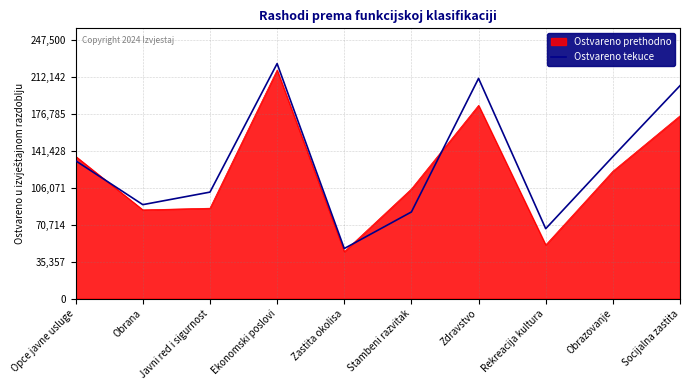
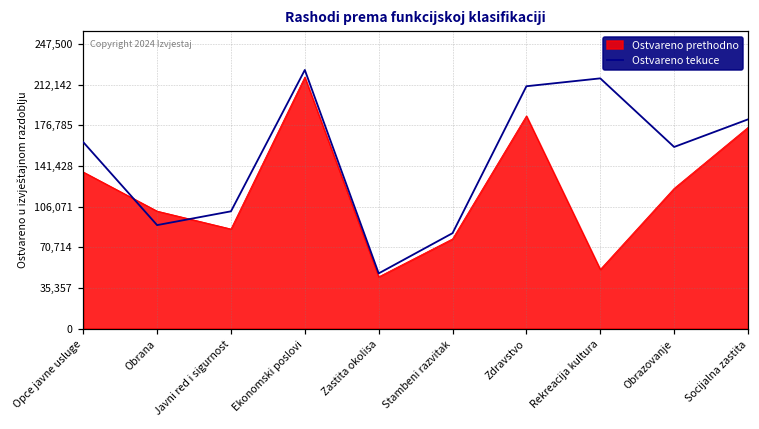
Ostvareno tekuce, Opce javne usluge: 132,000 -> 162,000
Ostvareno prethodno, Obrana: 85,000 -> 102,000
Ostvareno prethodno, Stambeni razvitak: 105,000 -> 78,000
Ostvareno tekuce, Rekreacija kultura: 67,000 -> 218,000
Ostvareno tekuce, Obrazovanje: 136,000 -> 158,000
Ostvareno tekuce, Socijalna zastita: 204,000 -> 182,000
